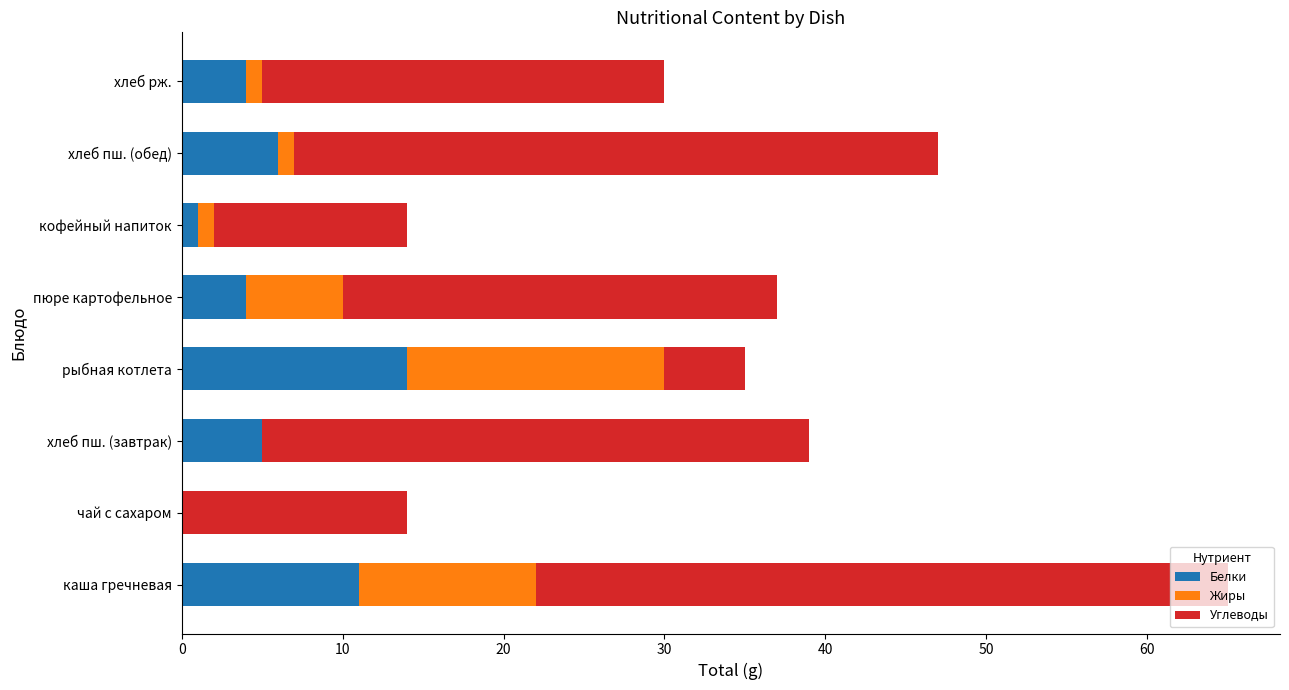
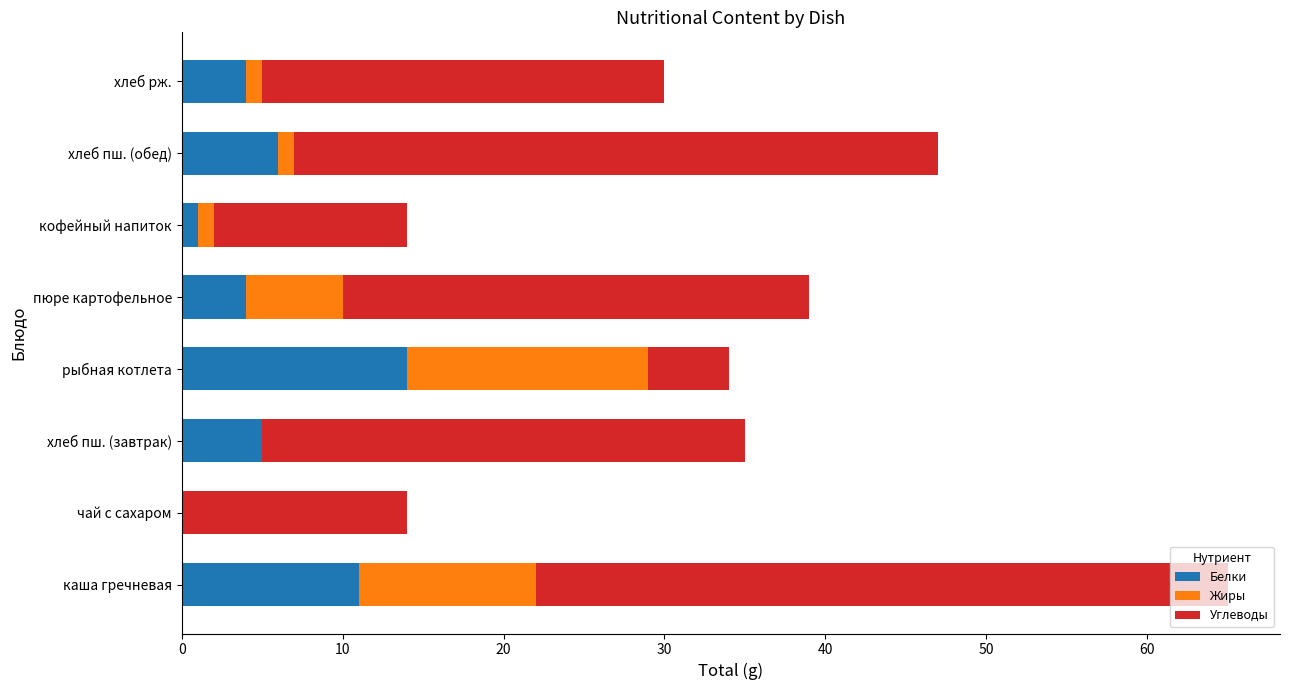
Углеводы, пюре картофельное: 27 -> 29
Жиры, рыбная котлета: 16 -> 15
Углеводы, хлеб пш. (завтрак): 34 -> 30
